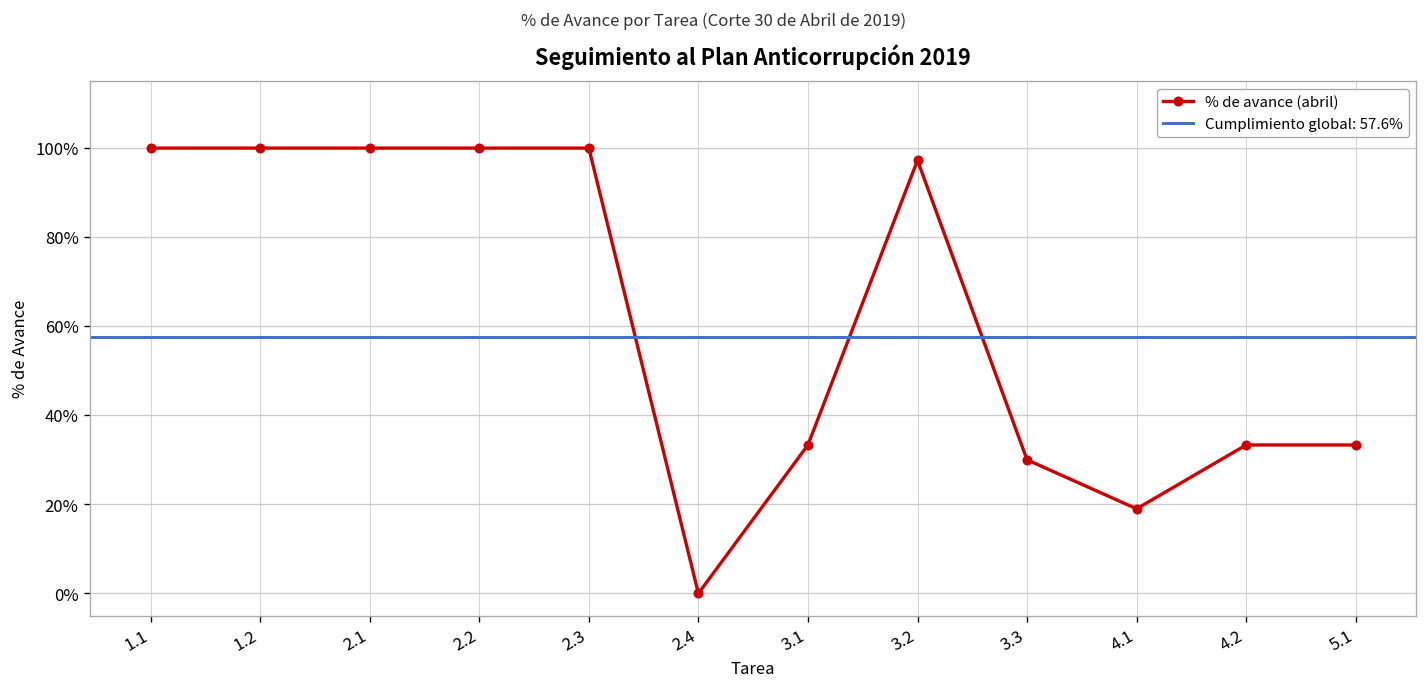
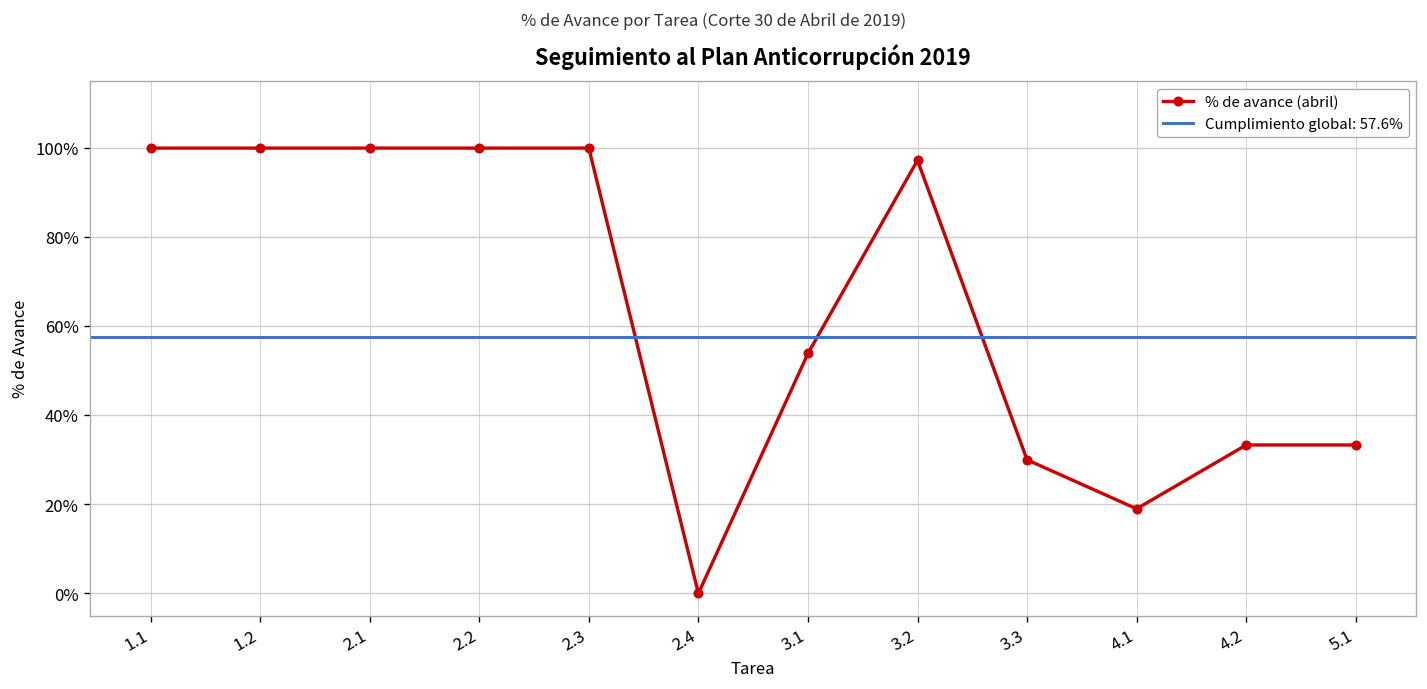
3.1: 33% -> 54%
